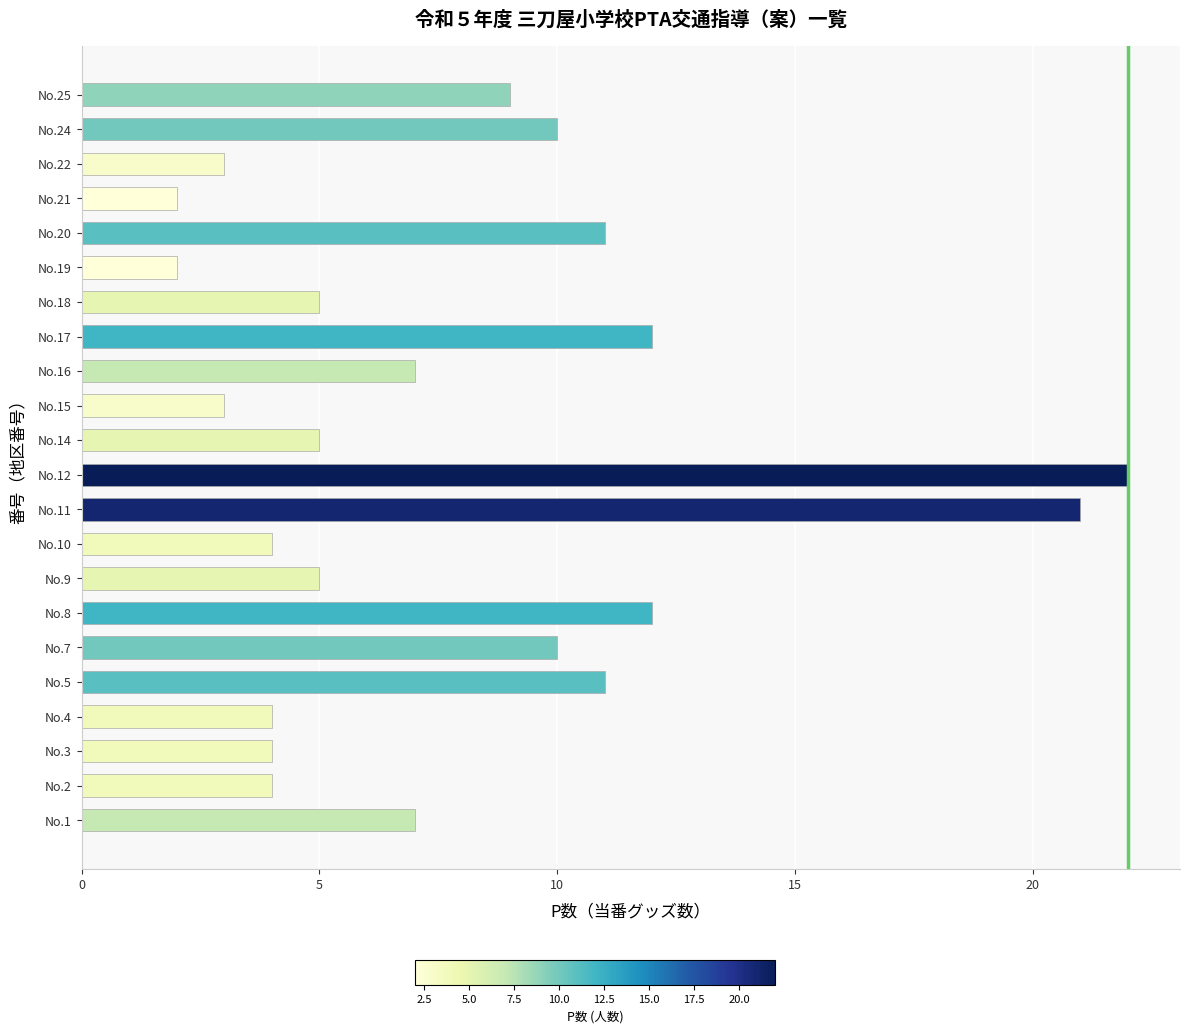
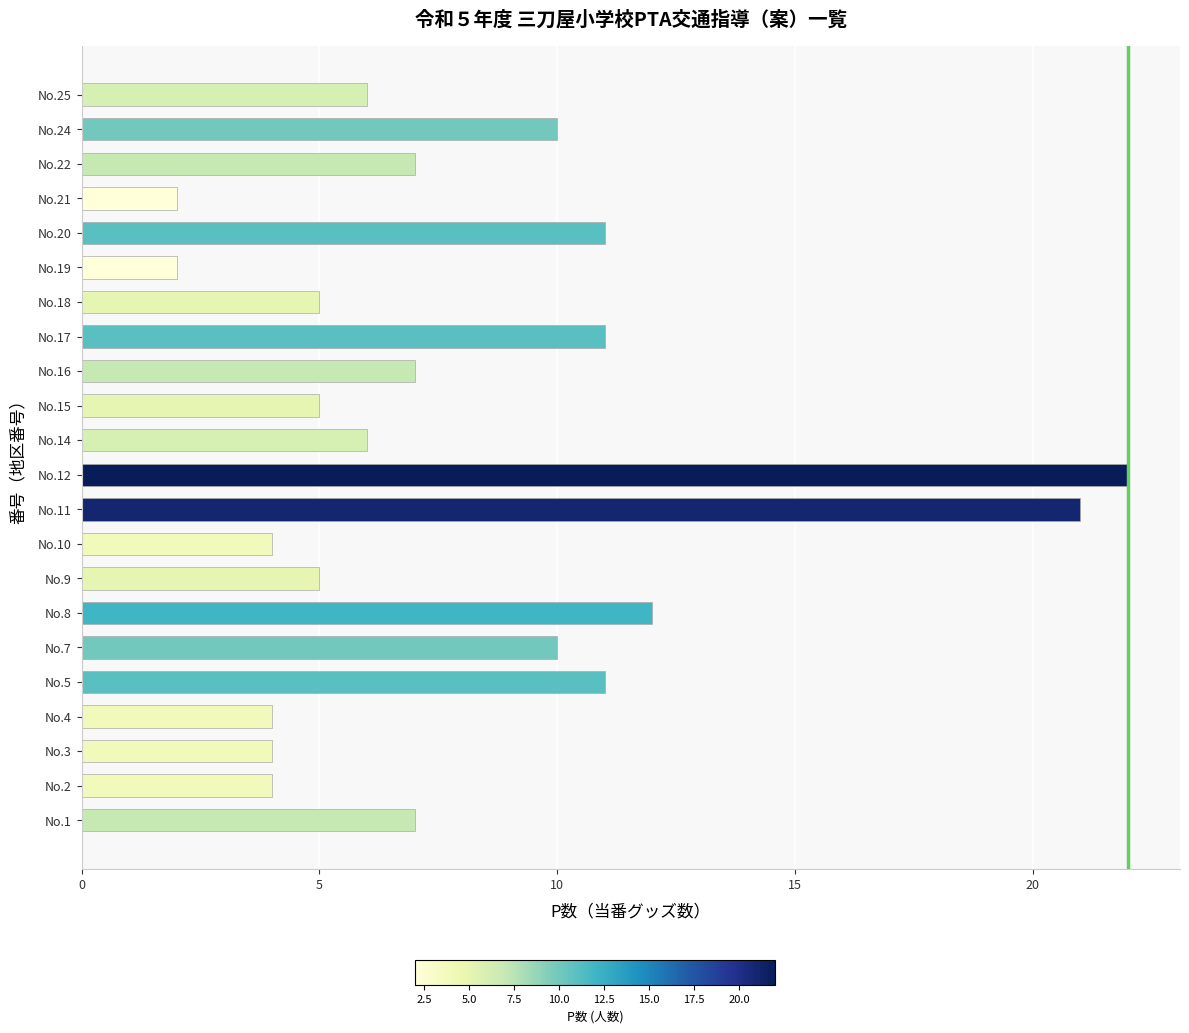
No.25: 9 -> 6
No.22: 3 -> 7
No.17: 12 -> 11
No.15: 3 -> 5
No.14: 5 -> 6
